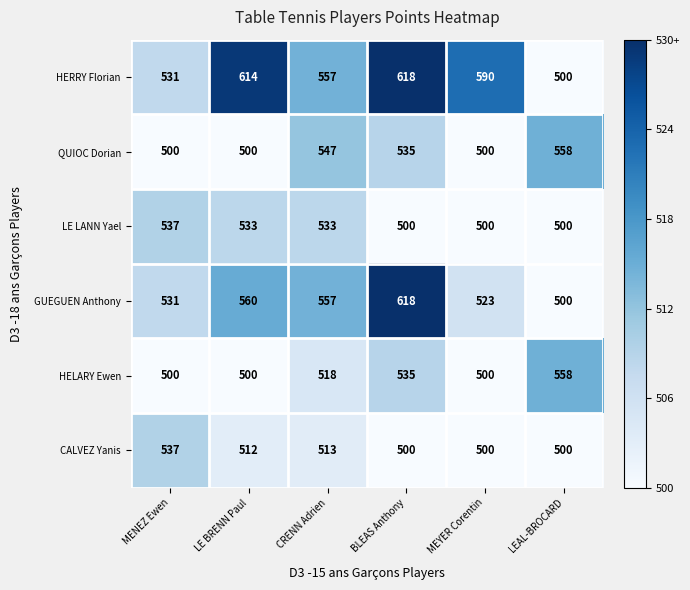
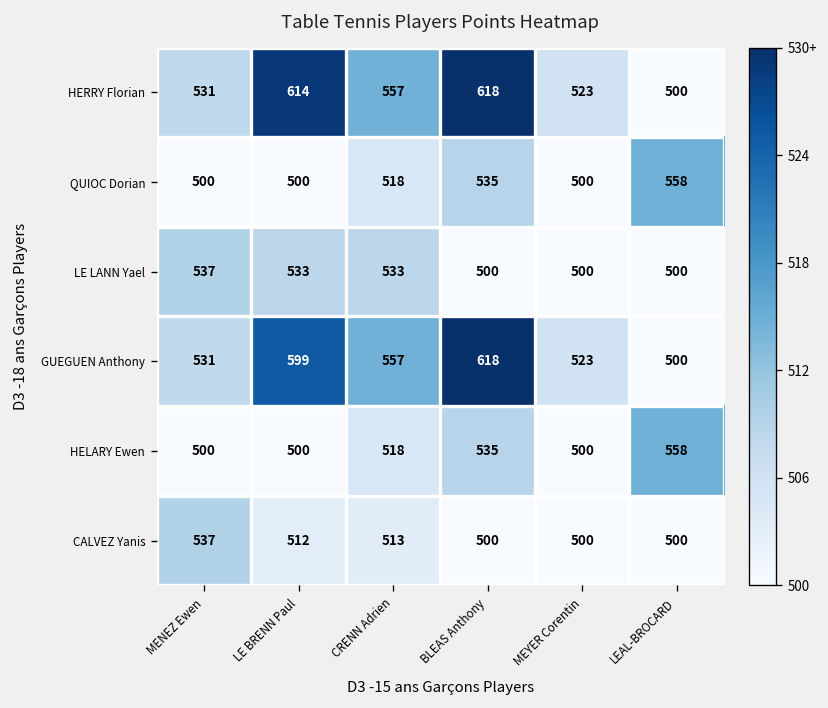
HERRY Florian, MEYER Corentin: 590 -> 523
QUIOC Dorian, CRENN Adrien: 547 -> 518
GUEGUEN Anthony, LE BRENN Paul: 560 -> 599
